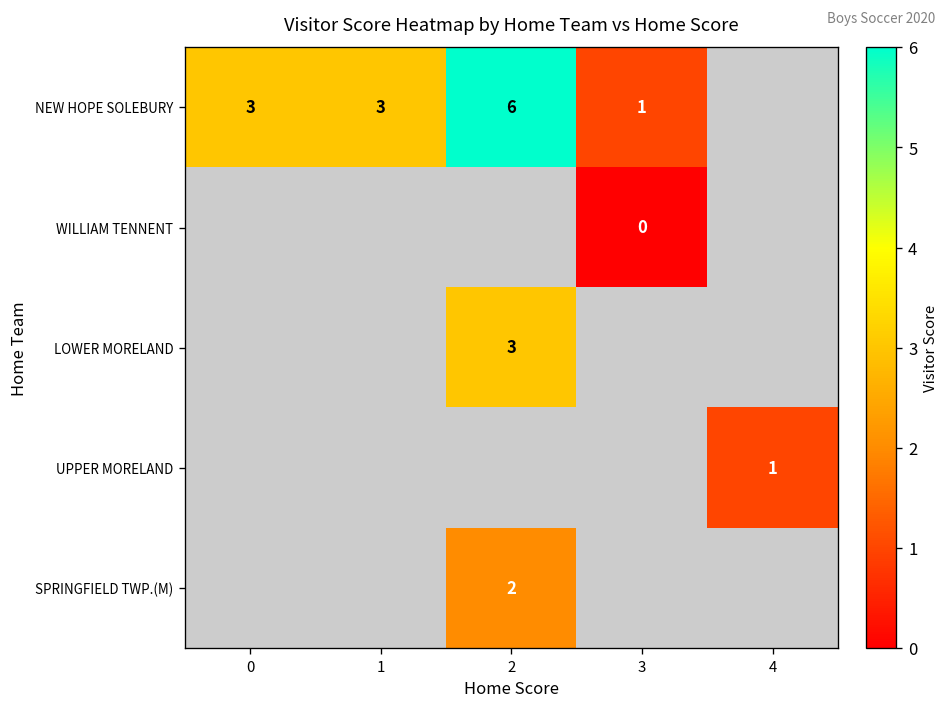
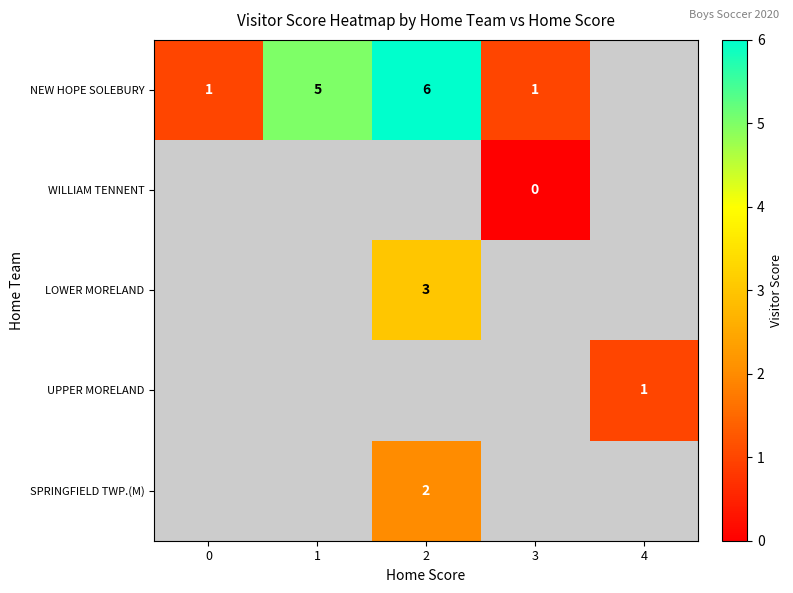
NEW HOPE SOLEBURY, 0: 3 -> 1
NEW HOPE SOLEBURY, 1: 3 -> 5
